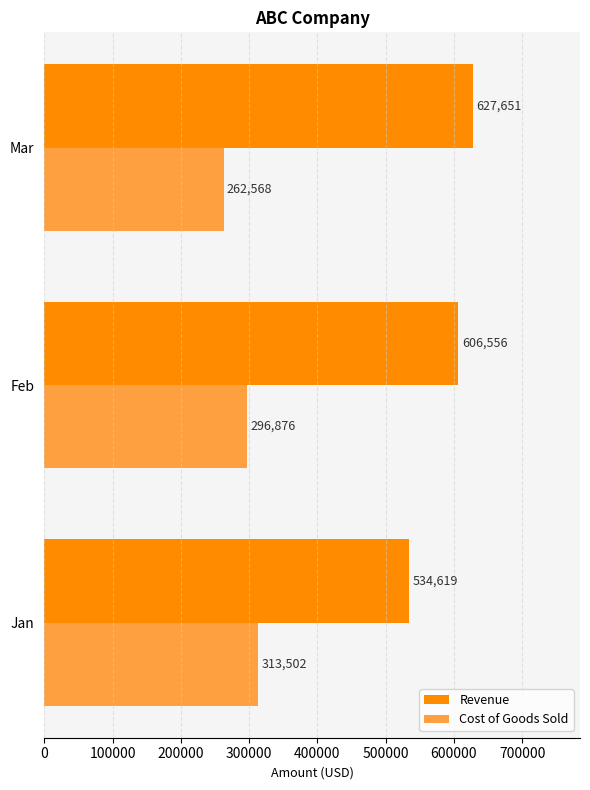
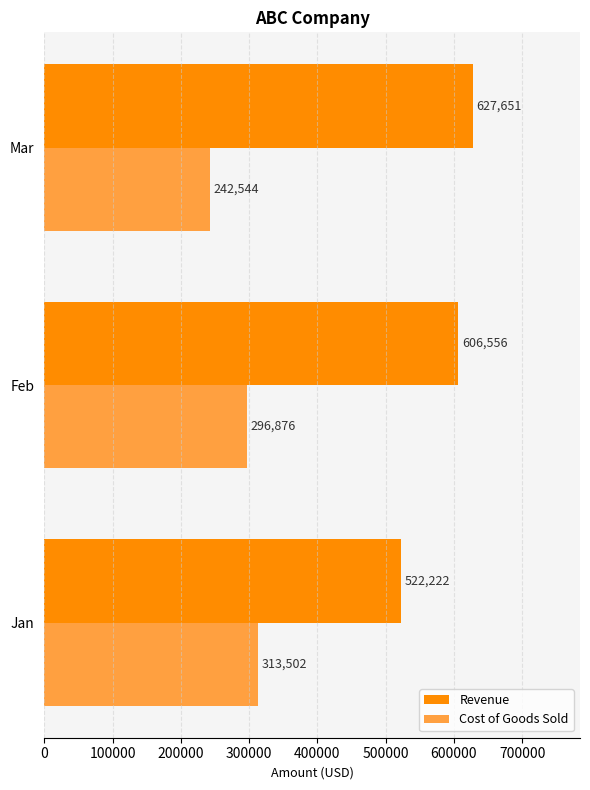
Cost of Goods Sold, Mar: 262,568 -> 242,544
Revenue, Jan: 534,619 -> 522,222
